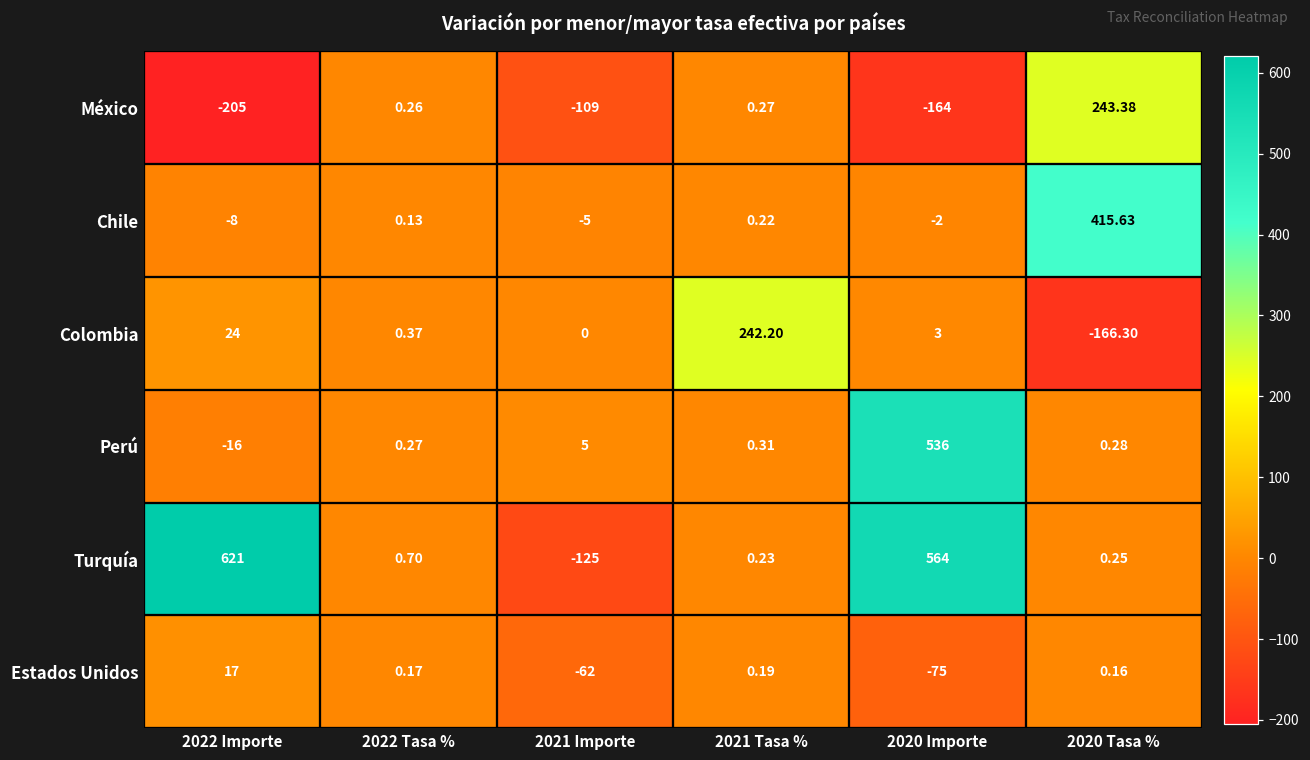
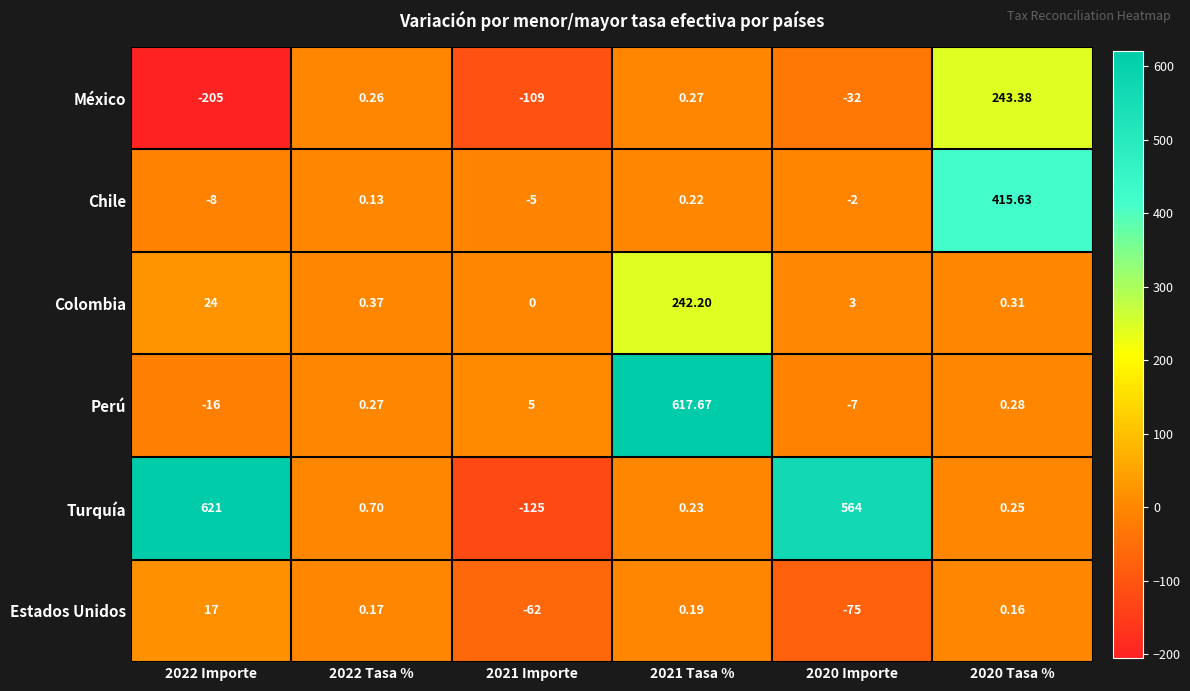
México, 2020 Importe: -164 -> -32
Colombia, 2020 Tasa %: -166.30 -> 0.31
Perú, 2021 Tasa %: 0.31 -> 617.67
Perú, 2020 Importe: 536 -> -7
